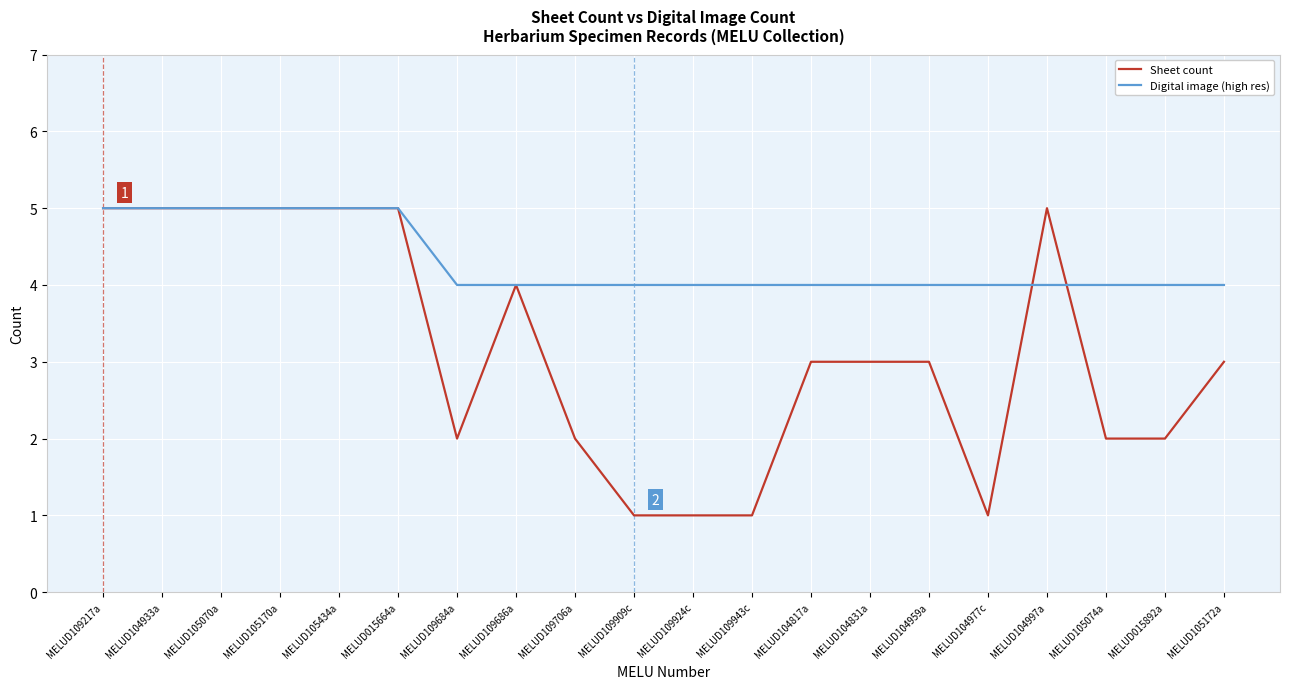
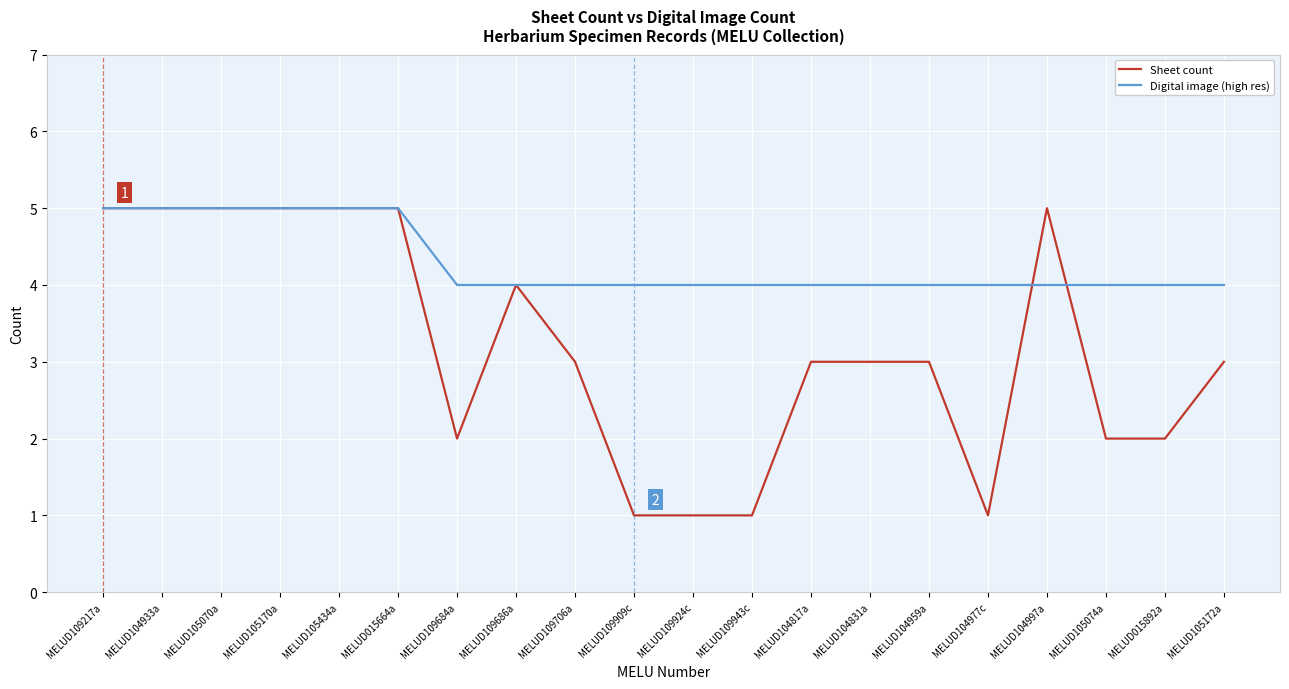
Sheet count, MELUD109706a: 2 -> 3
